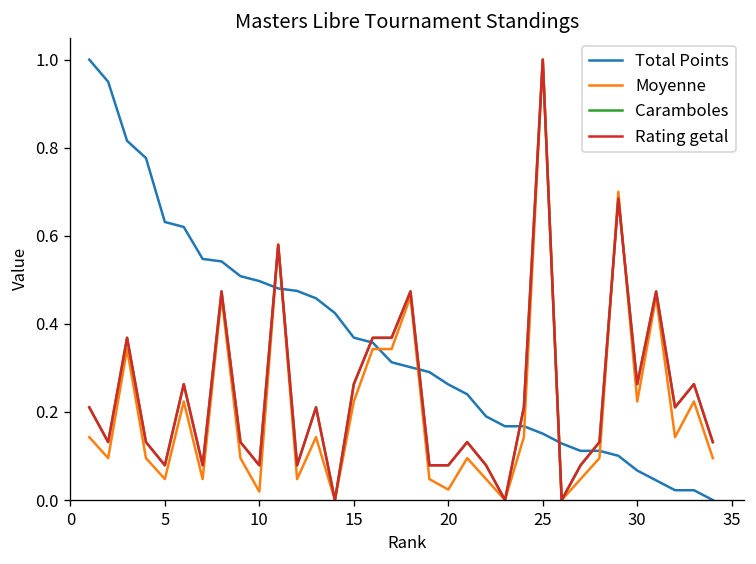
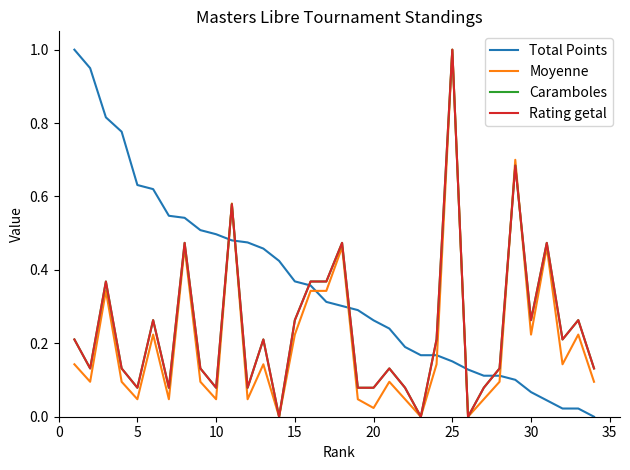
Moyenne, 10: 0.02 -> 0.05
